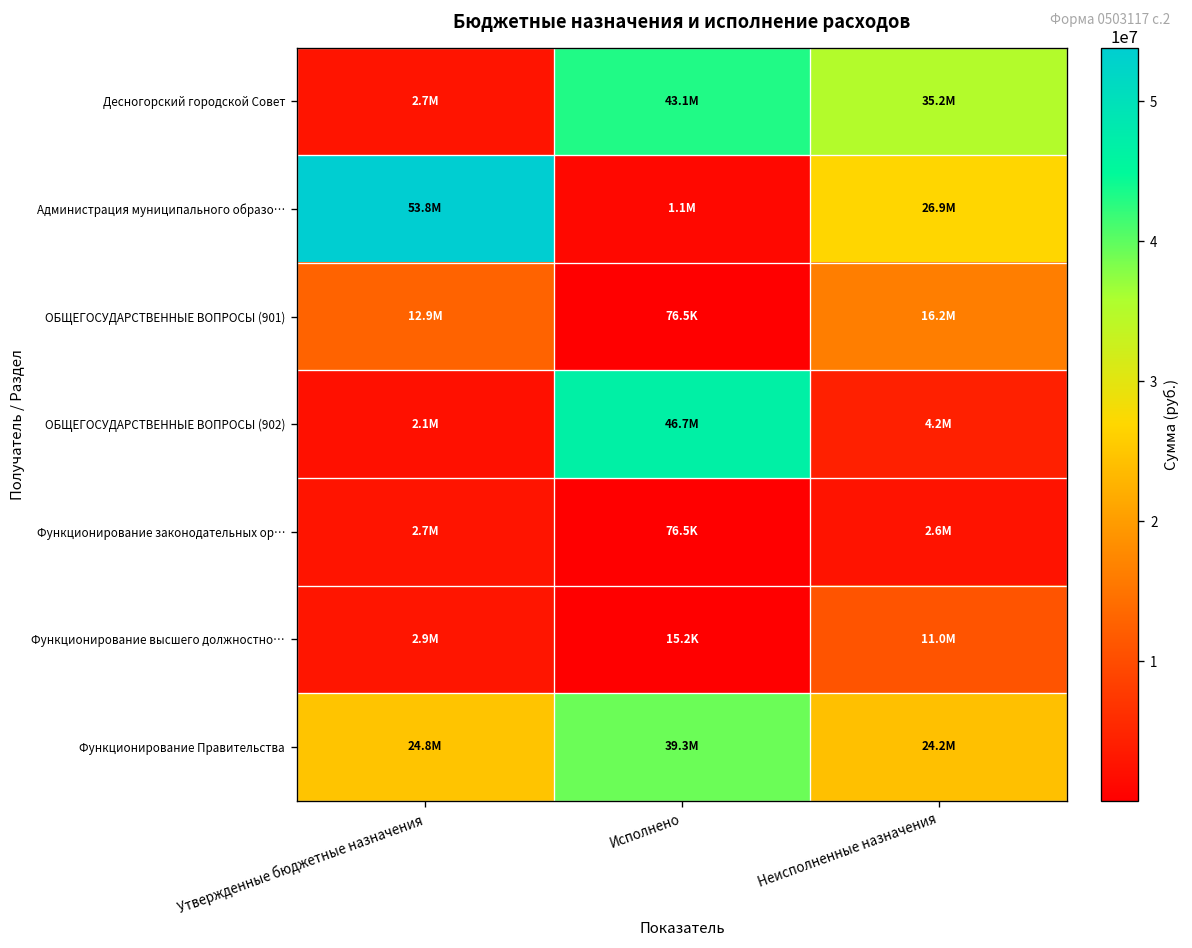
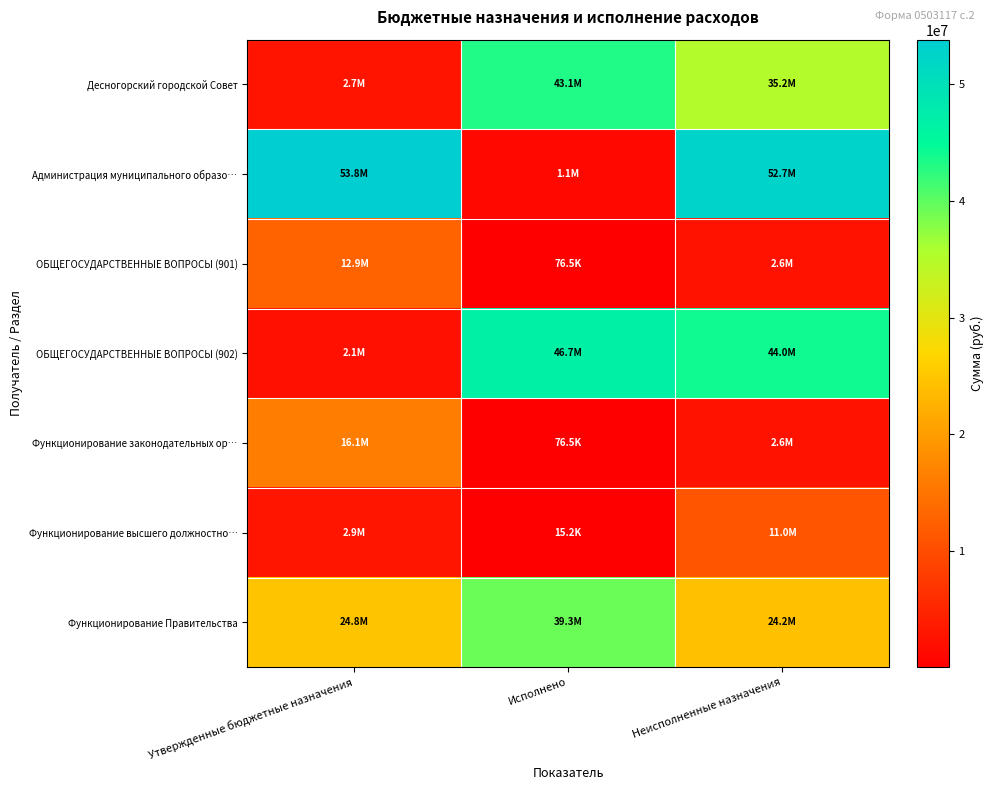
Администрация муниципального образо…, Неисполненные назначения: 26.9M -> 52.7M
ОБЩЕГОСУДАРСТВЕННЫЕ ВОПРОСЫ (901), Неисполненные назначения: 16.2M -> 2.6M
ОБЩЕГОСУДАРСТВЕННЫЕ ВОПРОСЫ (902), Неисполненные назначения: 4.2M -> 44.0M
Функционирование законодательных ор…, Утвержденные бюджетные назначения: 2.7M -> 16.1M
